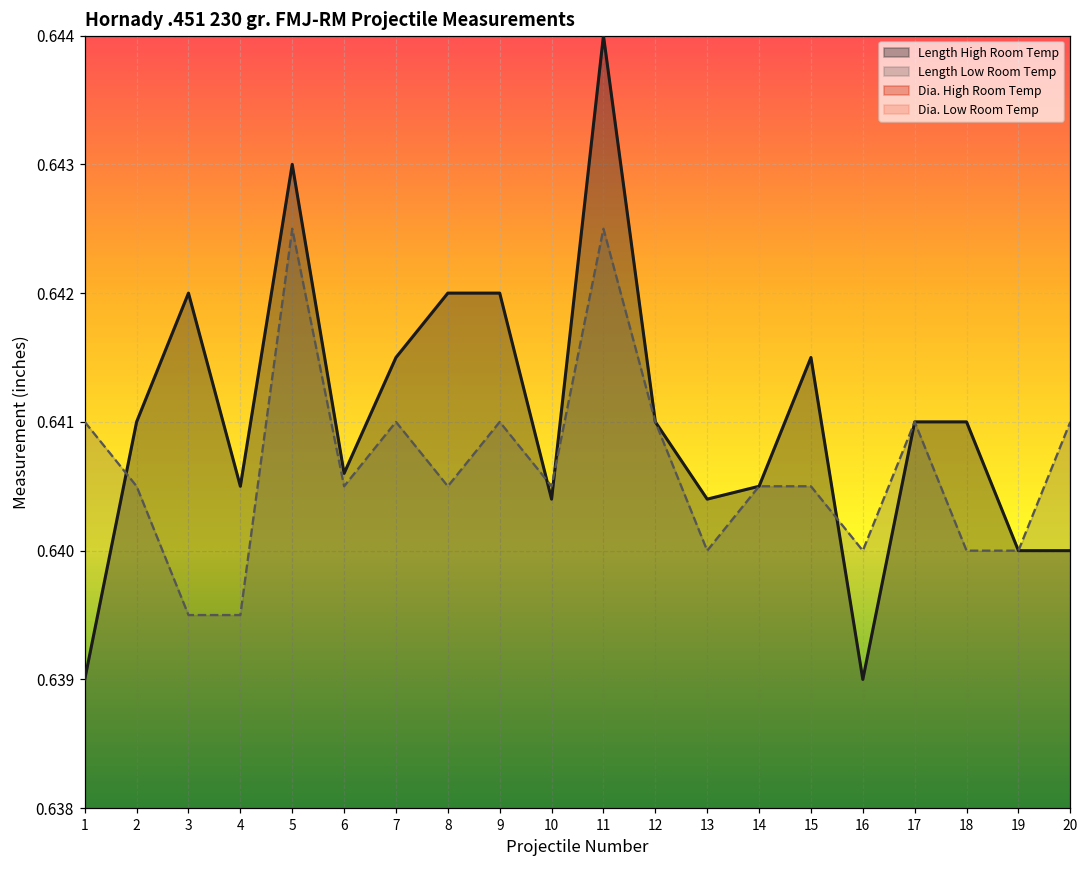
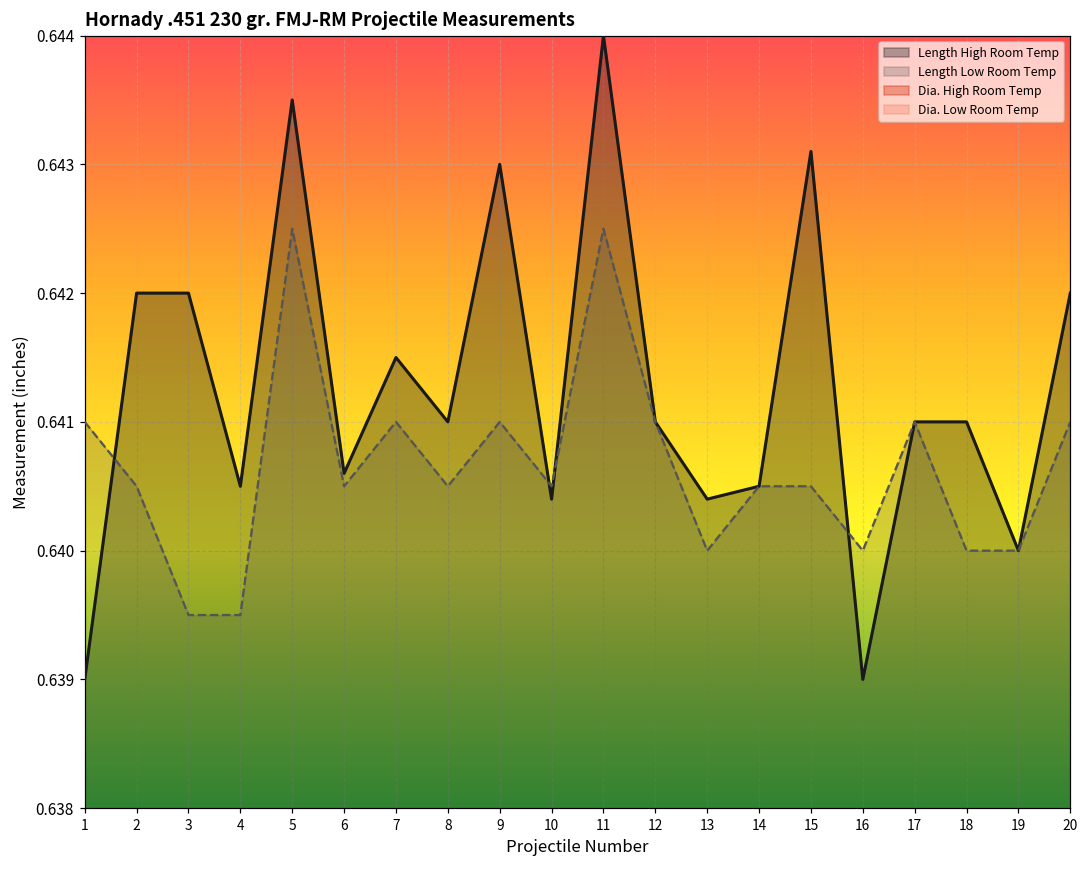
Length High Room Temp, 2: 0.641 -> 0.642
Length High Room Temp, 5: 0.6430 -> 0.6435
Length High Room Temp, 8: 0.642 -> 0.641
Length High Room Temp, 9: 0.642 -> 0.643
Length High Room Temp, 15: 0.6415 -> 0.6431
Length High Room Temp, 20: 0.640 -> 0.642
